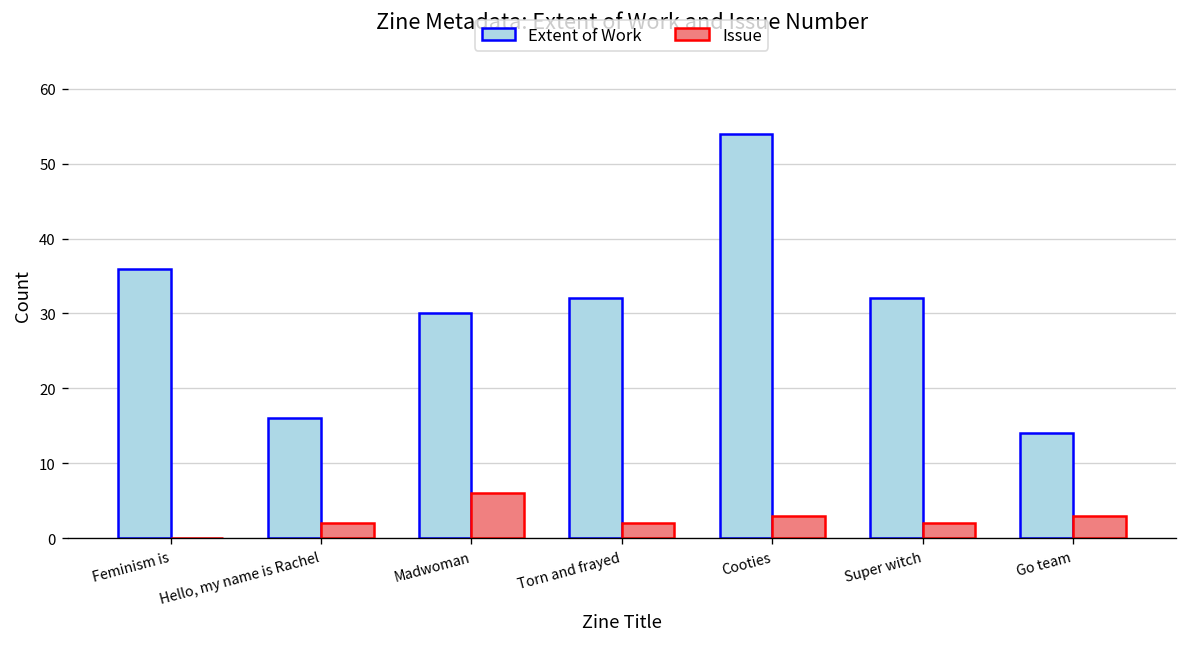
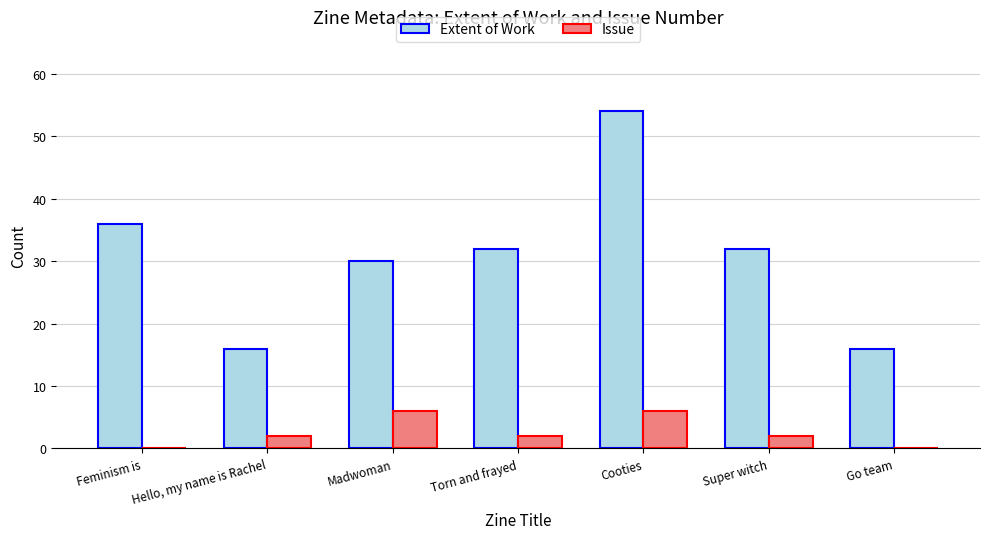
Issue, Cooties: 3 -> 6
Extent of Work, Go team: 14 -> 16
Issue, Go team: 3 -> 0
